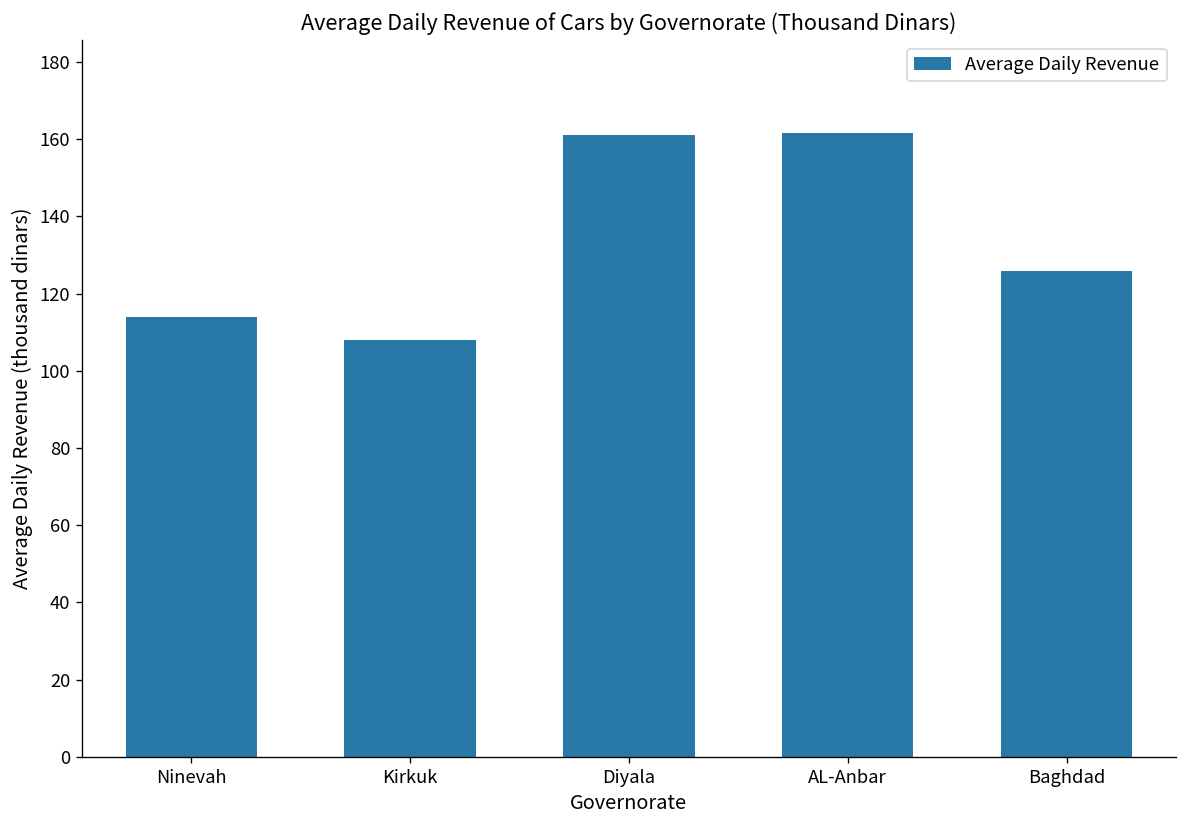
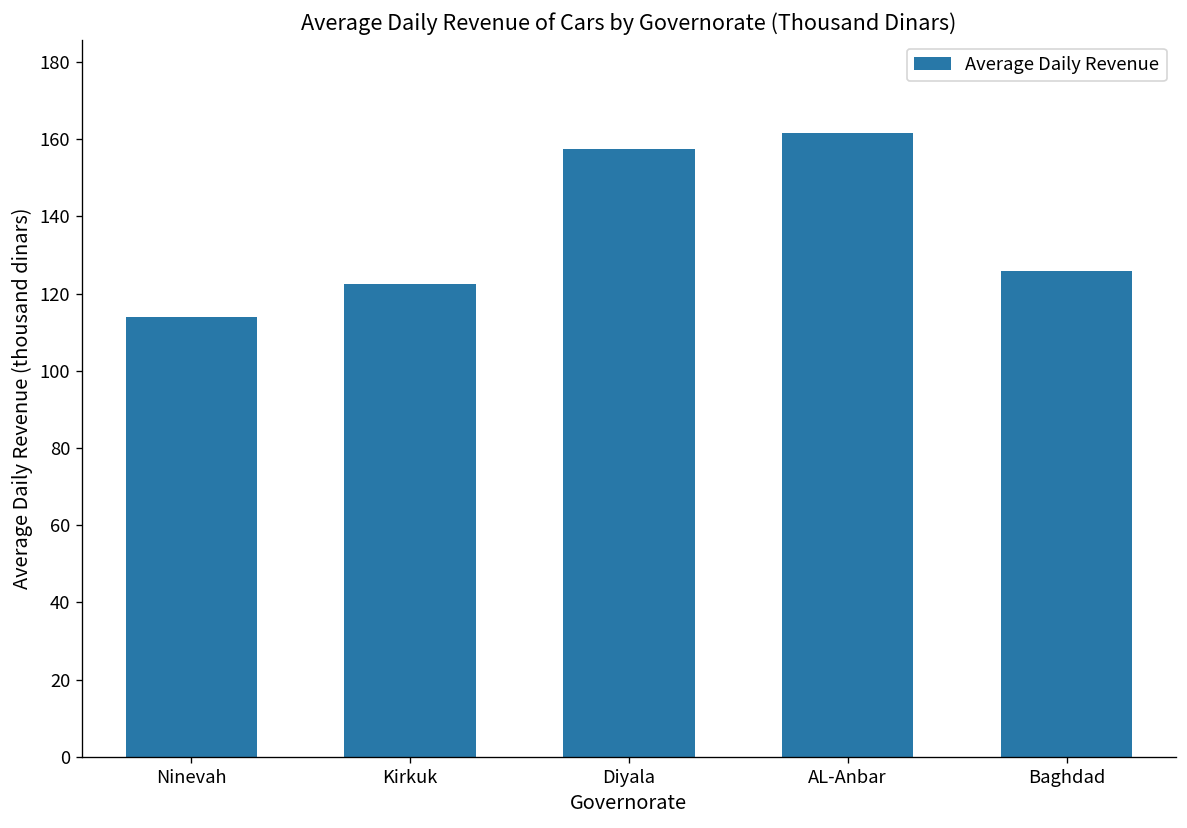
Kirkuk: 108 -> 123
Diyala: 161 -> 158
